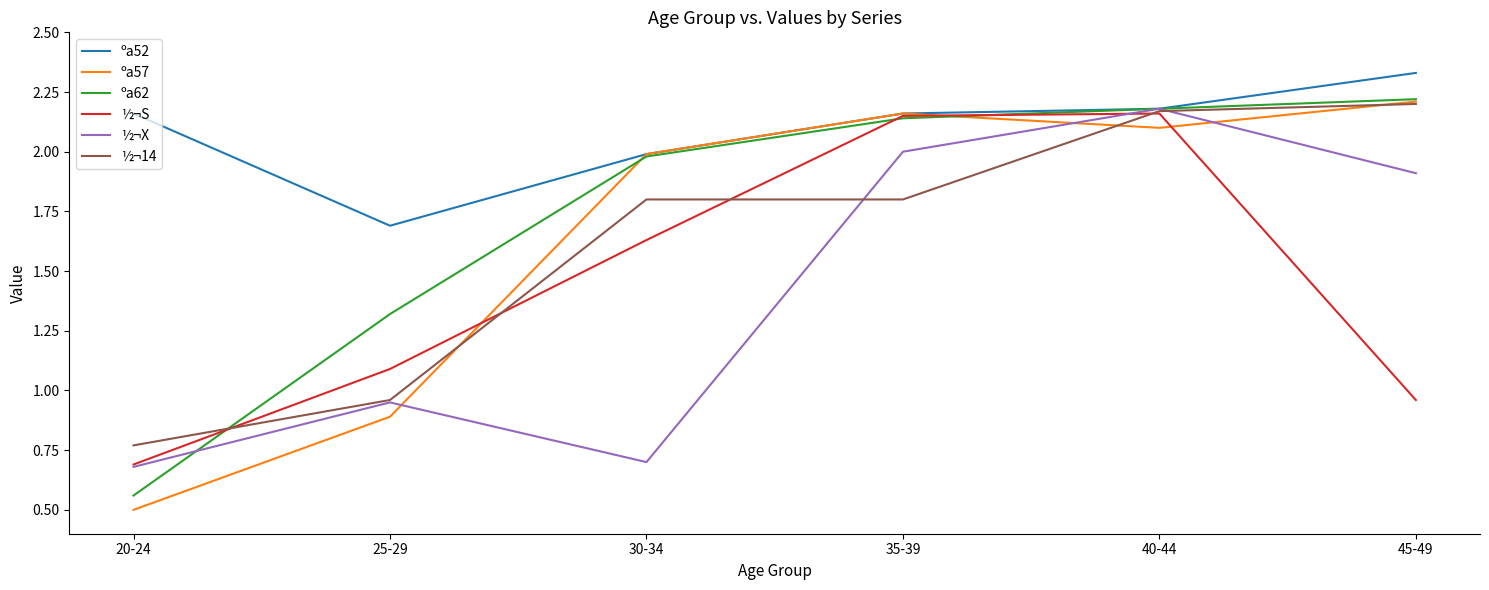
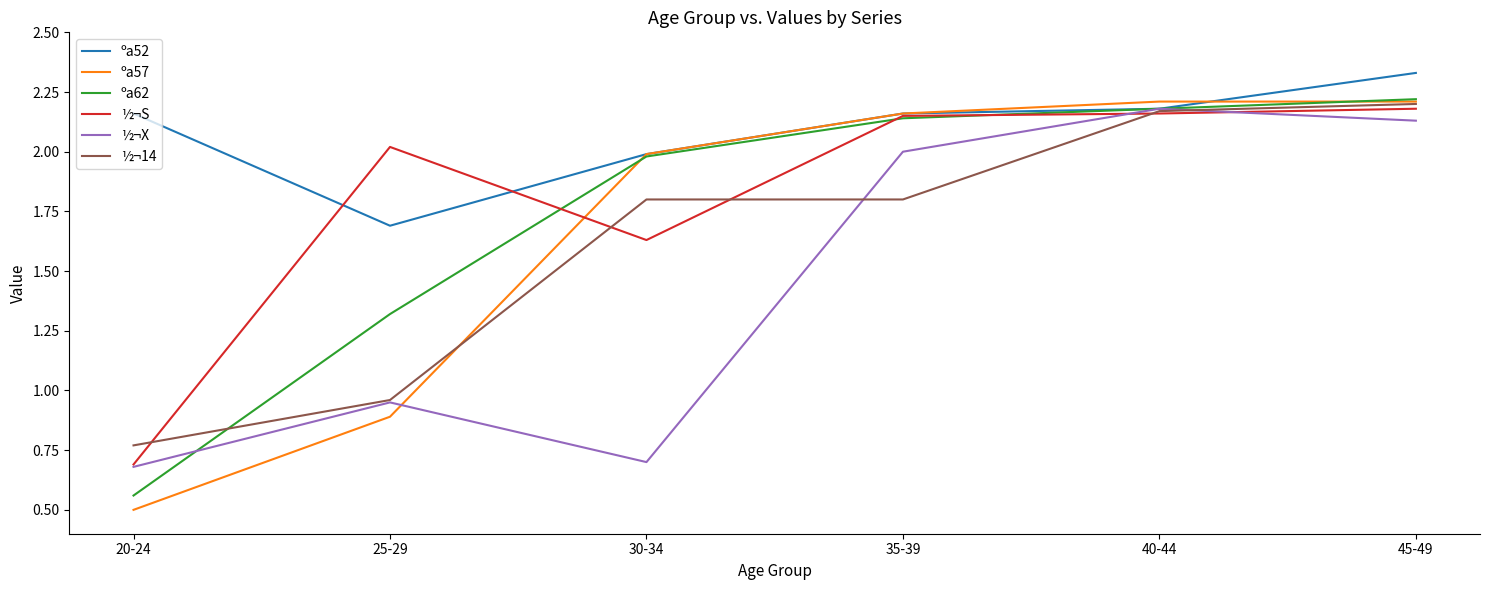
½¬S, 25-29: 1.09 -> 2.02
ºa57, 40-44: 2.10 -> 2.21
½¬S, 45-49: 0.96 -> 2.18
½¬X, 45-49: 1.91 -> 2.13
